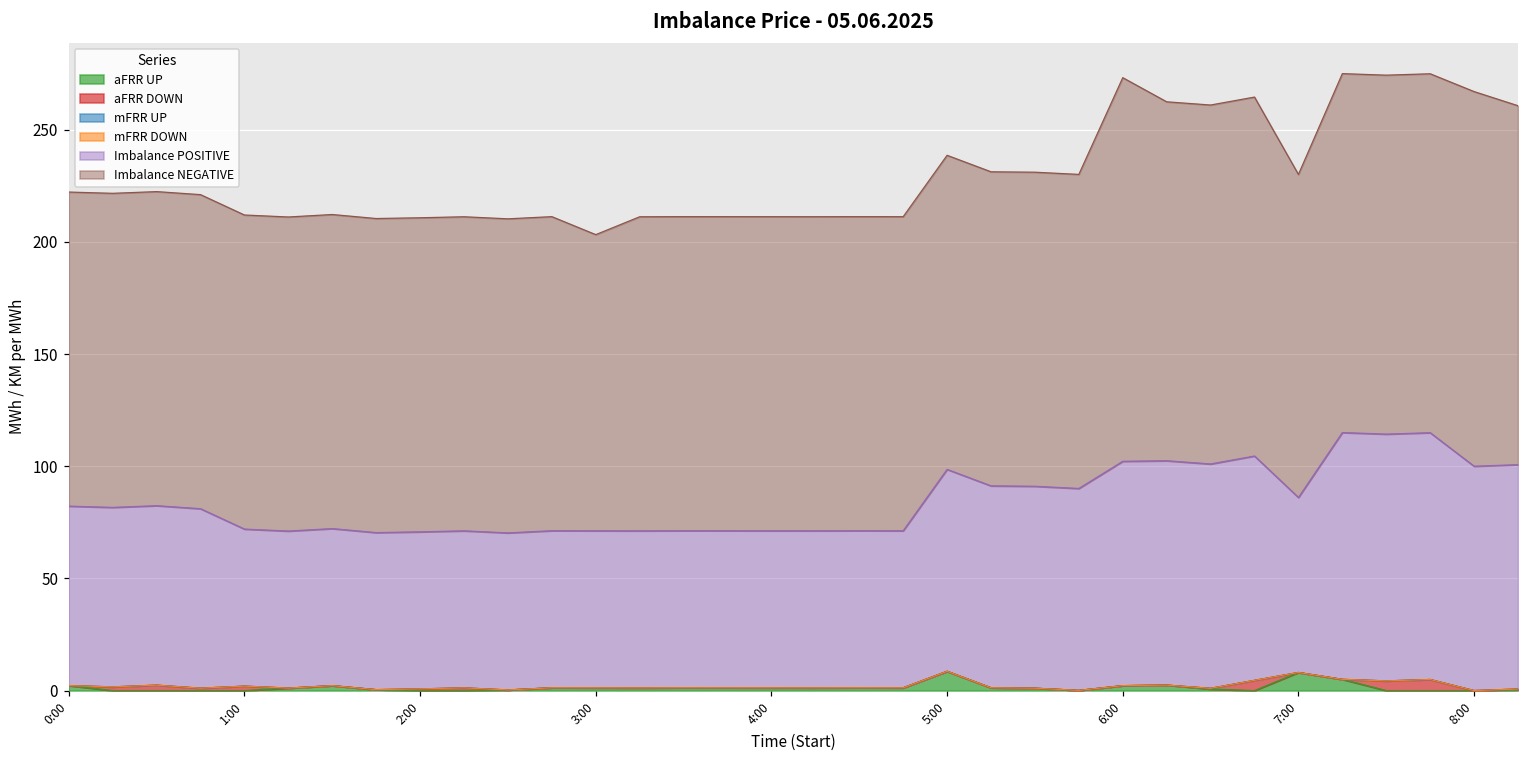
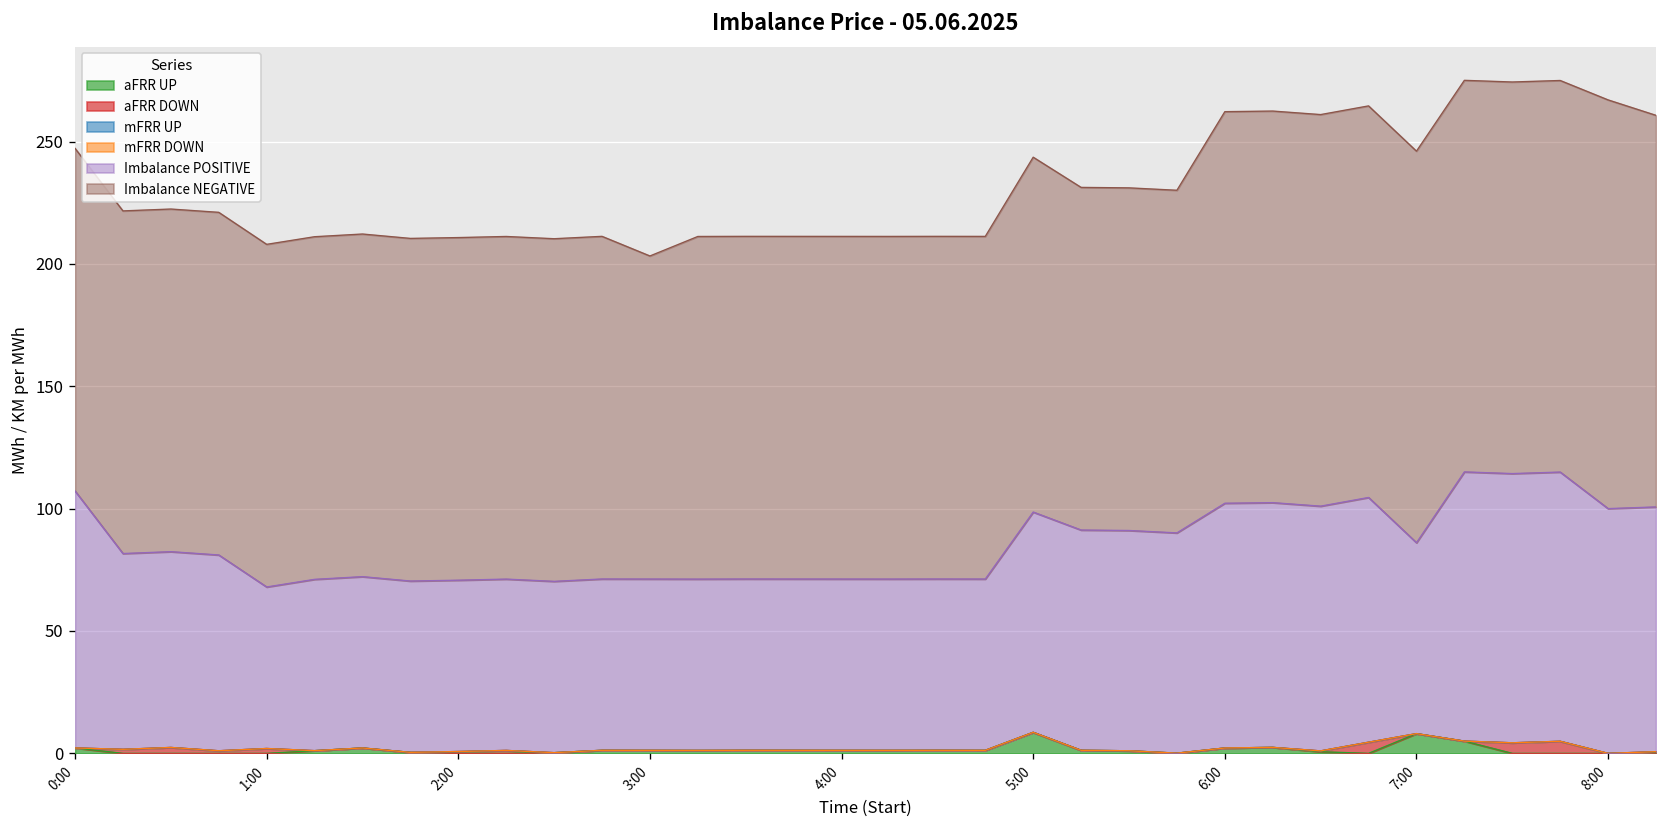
Imbalance POSITIVE, 0:00: 80 -> 105
Imbalance POSITIVE, 1:00: 70 -> 66
Imbalance NEGATIVE, 5:00: 140 -> 145
Imbalance NEGATIVE, 6:00: 171 -> 160
Imbalance NEGATIVE, 7:00: 144 -> 160
